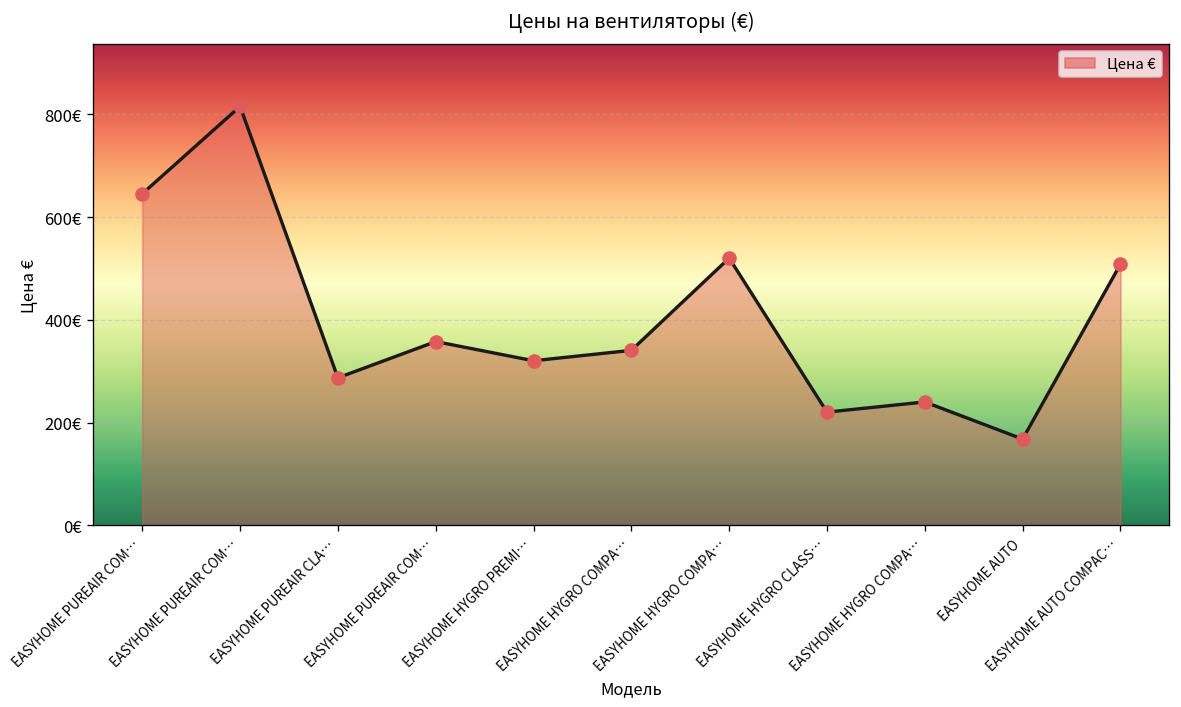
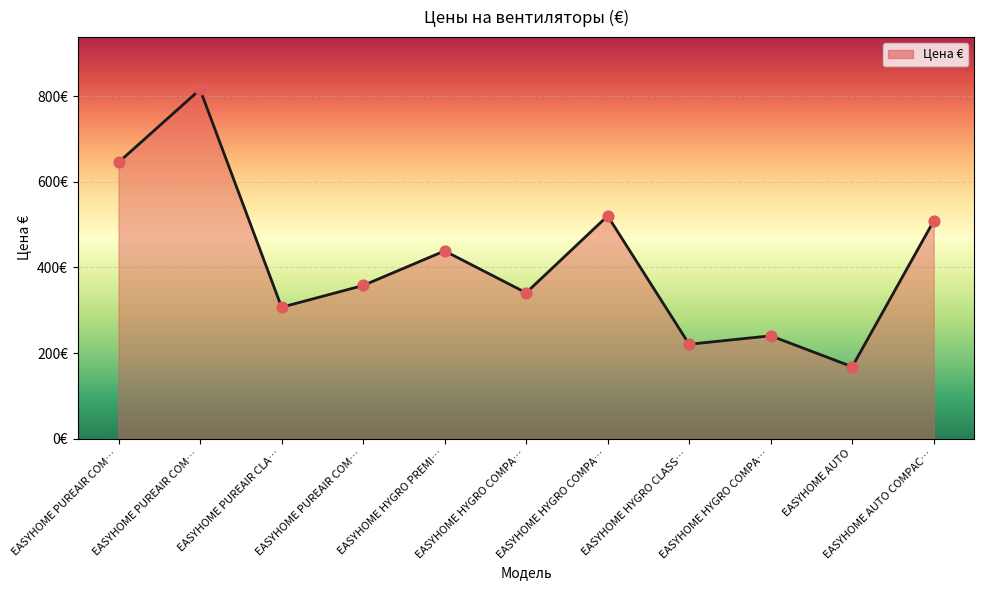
EASYHOME PUREAIR CLA…: 290€ -> 310€
EASYHOME HYGRO PREMI…: 320€ -> 440€
